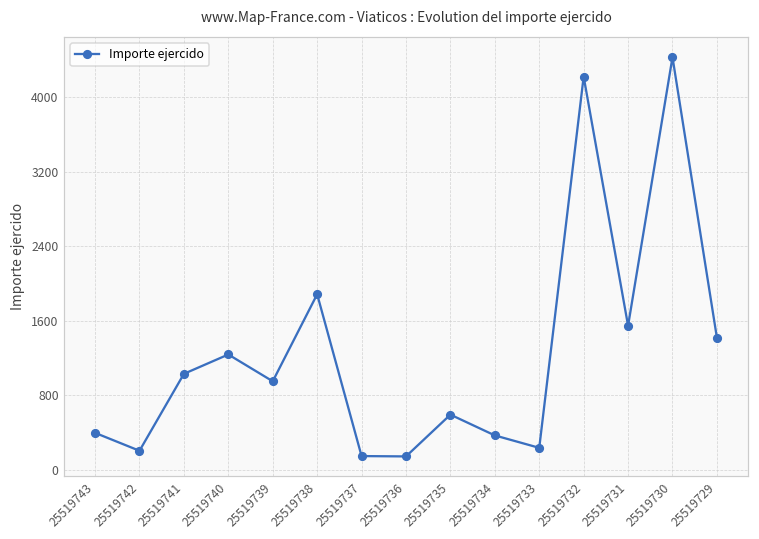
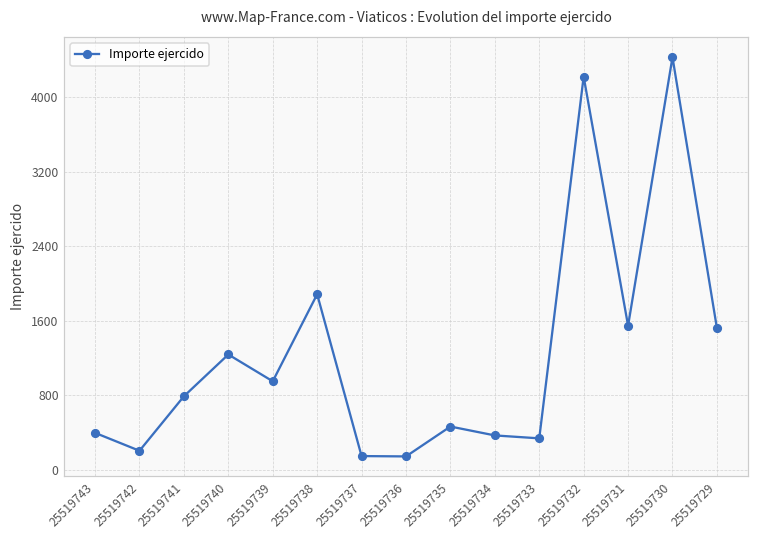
25519741: 1000 -> 800
25519735: 600 -> 500
25519733: 200 -> 300
25519729: 1400 -> 1500
